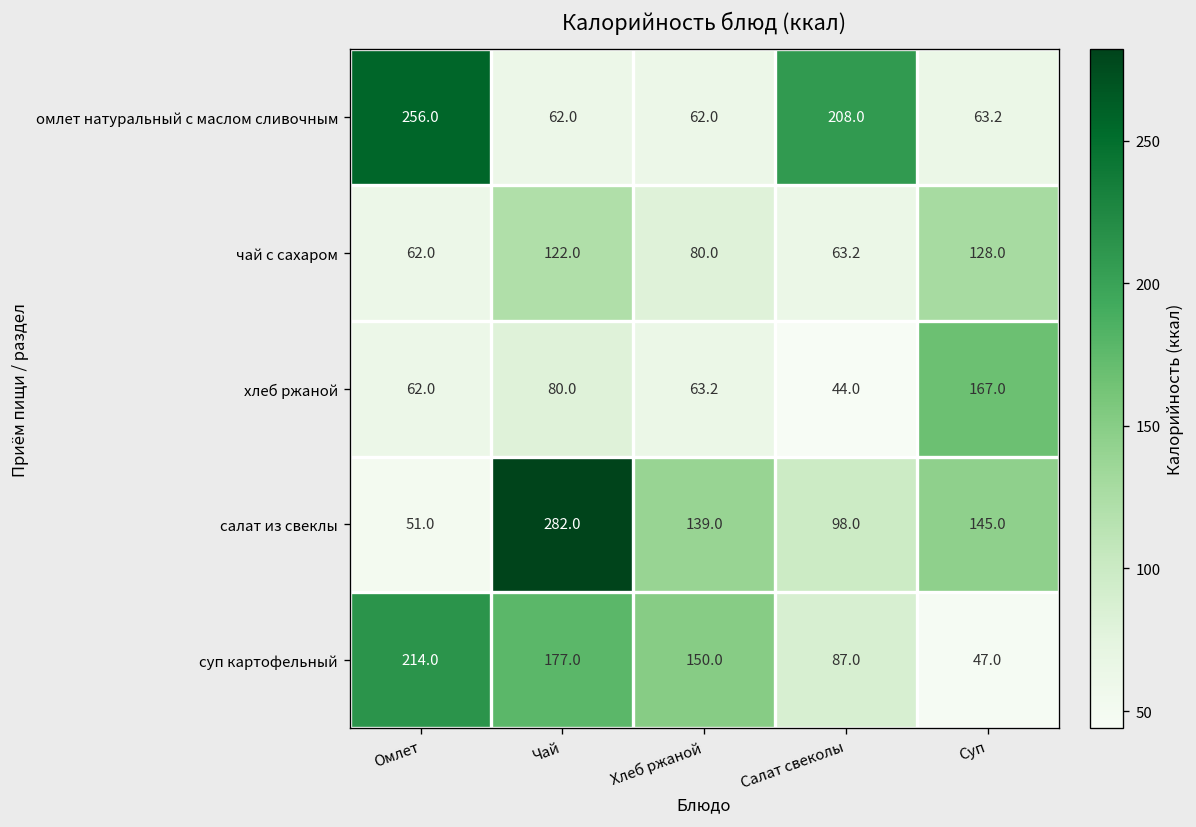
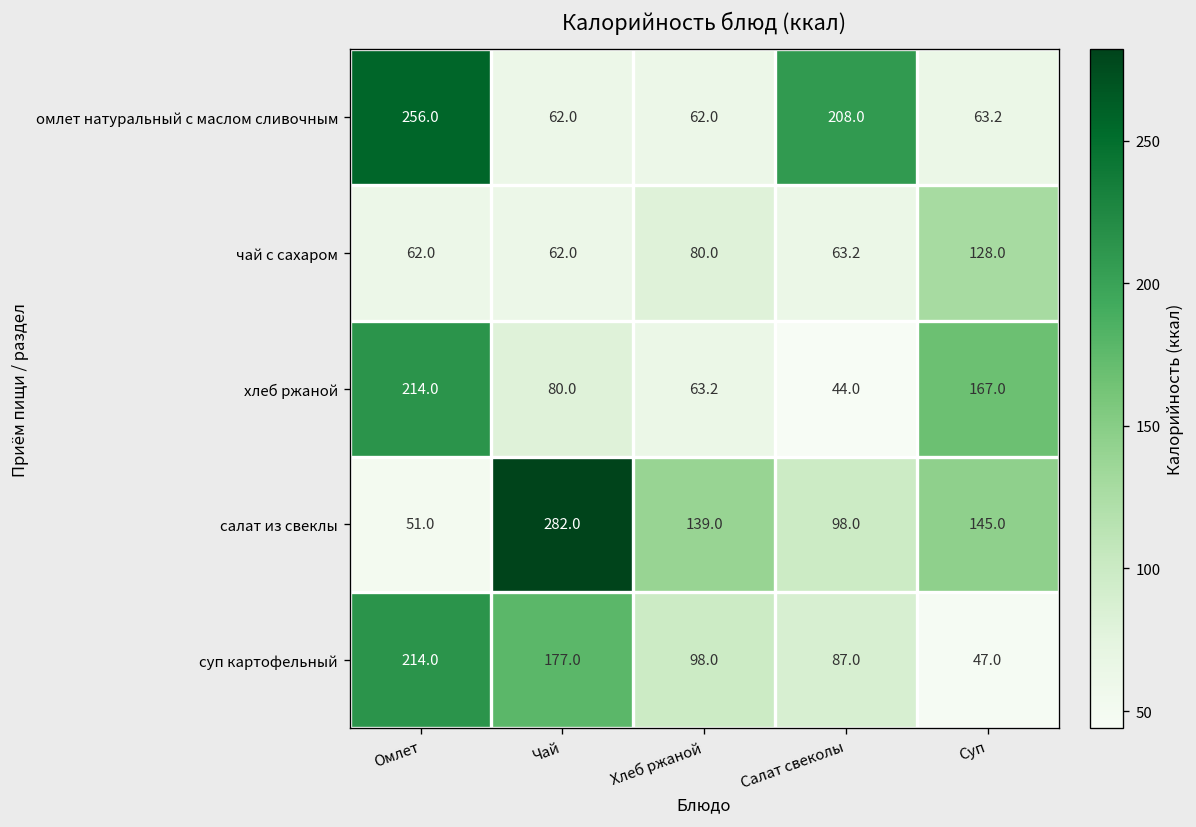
чай с сахаром, Чай: 122.0 -> 62.0
хлеб ржаной, Омлет: 62.0 -> 214.0
суп картофельный, Хлеб ржаной: 150.0 -> 98.0
